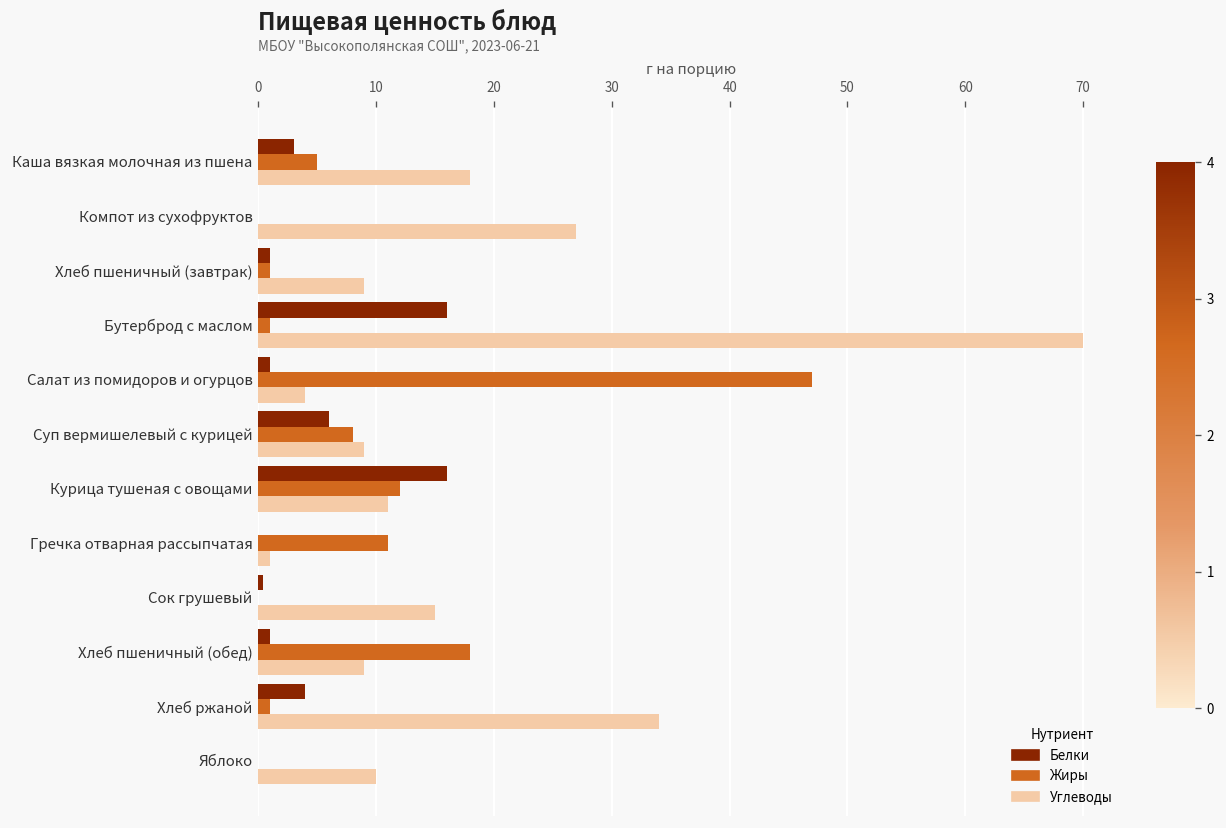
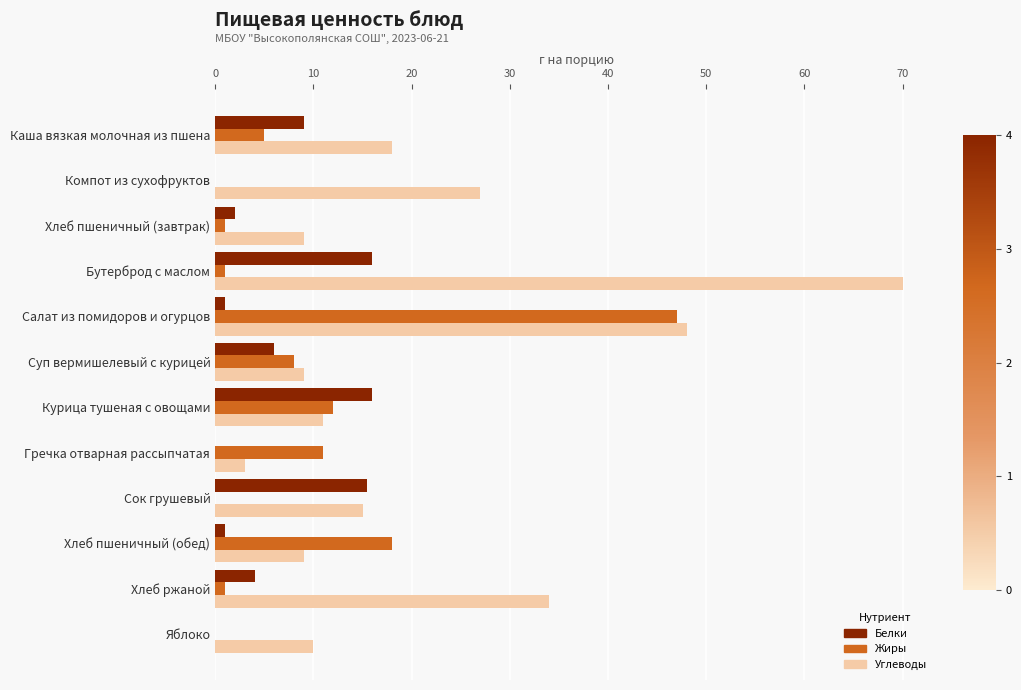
Белки, Каша вязкая молочная из пшена: 3 -> 9
Белки, Хлеб пшеничный (завтрак): 1 -> 2
Углеводы, Салат из помидоров и огурцов: 4 -> 48
Углеводы, Гречка отварная рассыпчатая: 1 -> 3
Белки, Сок грушевый: 0 -> 16
